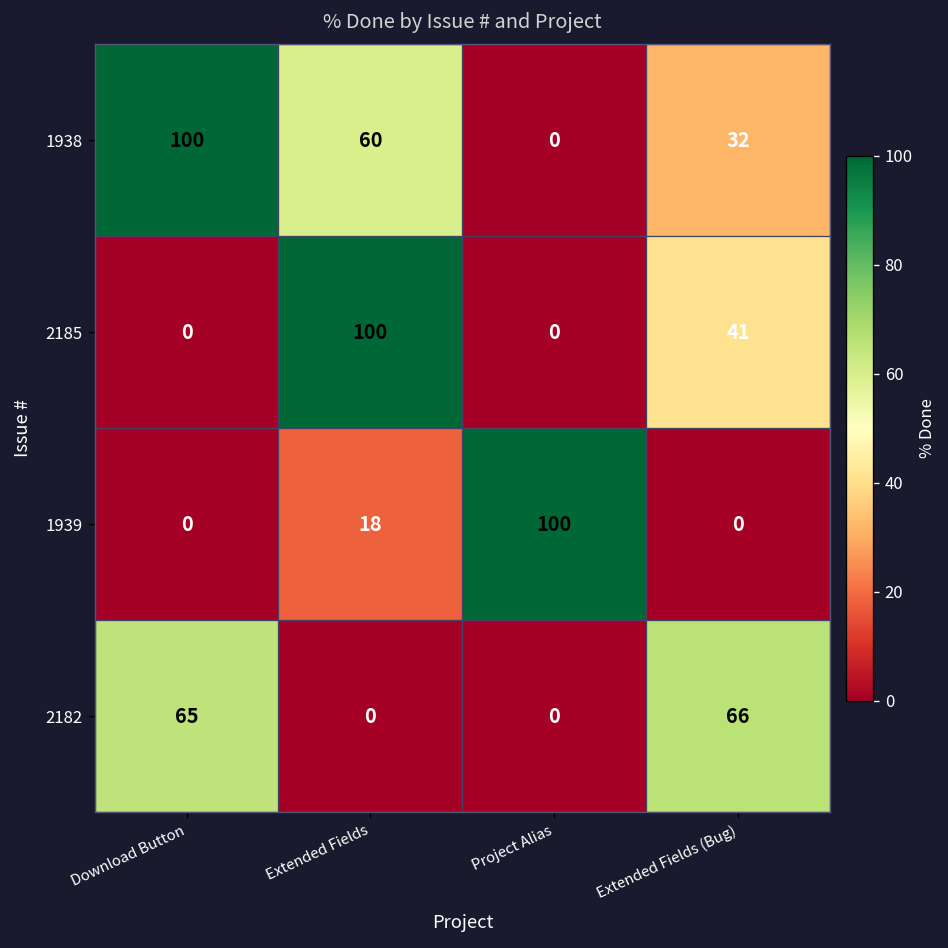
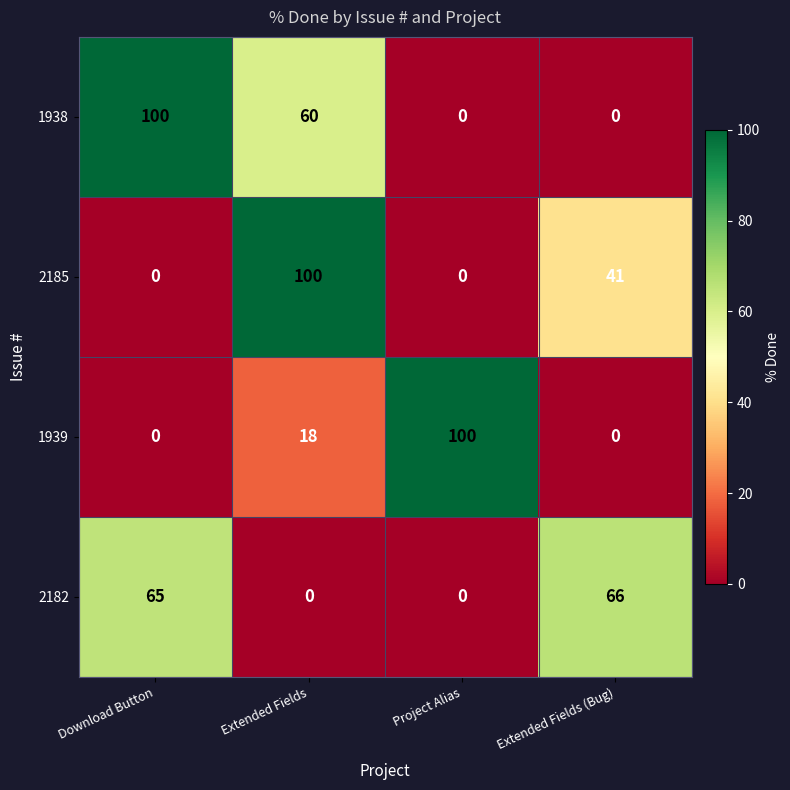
1938, Extended Fields (Bug): 32 -> 0
